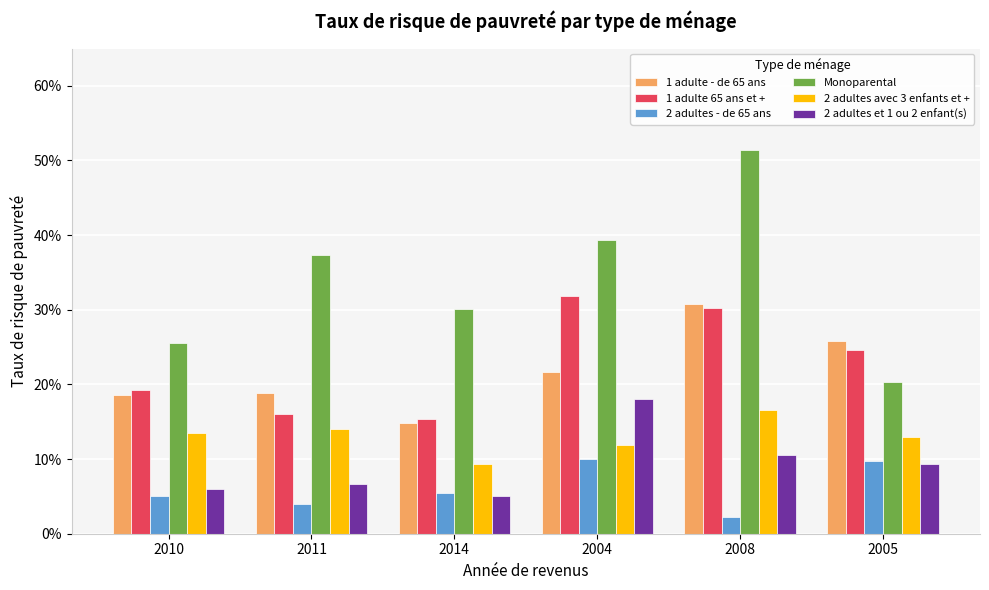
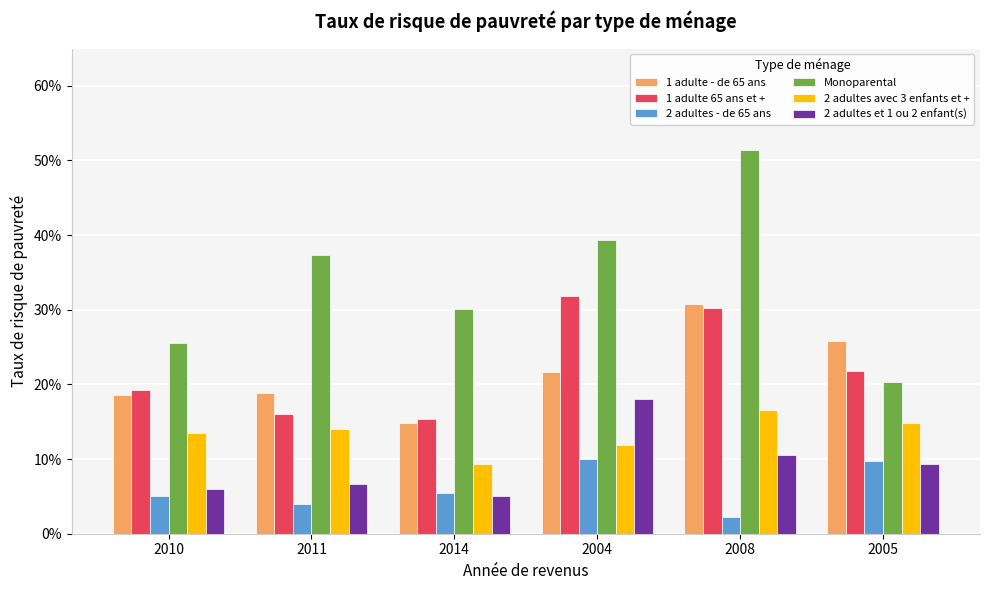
1 adulte 65 ans et +, 2005: 25% -> 22%
2 adultes avec 3 enfants et +, 2005: 13% -> 15%
